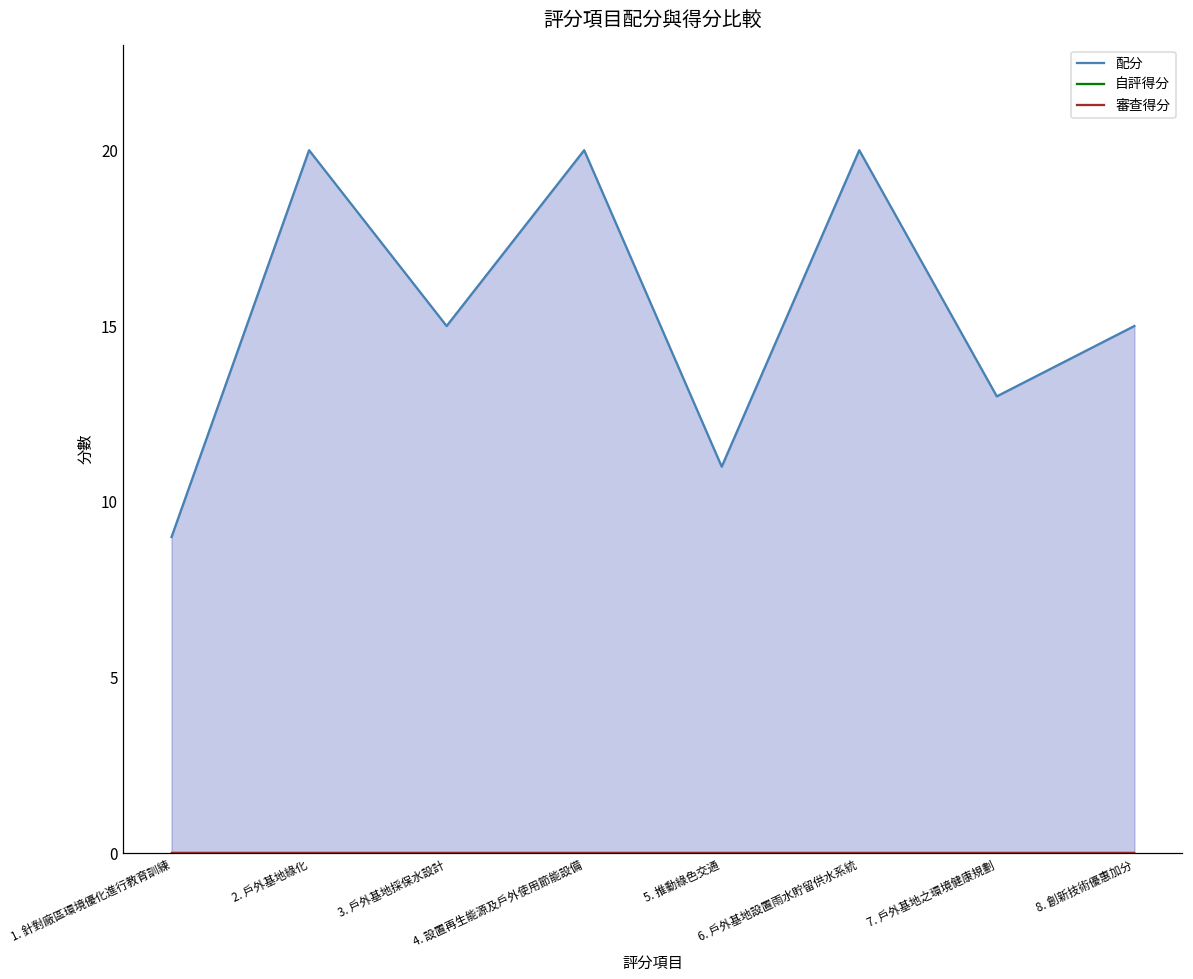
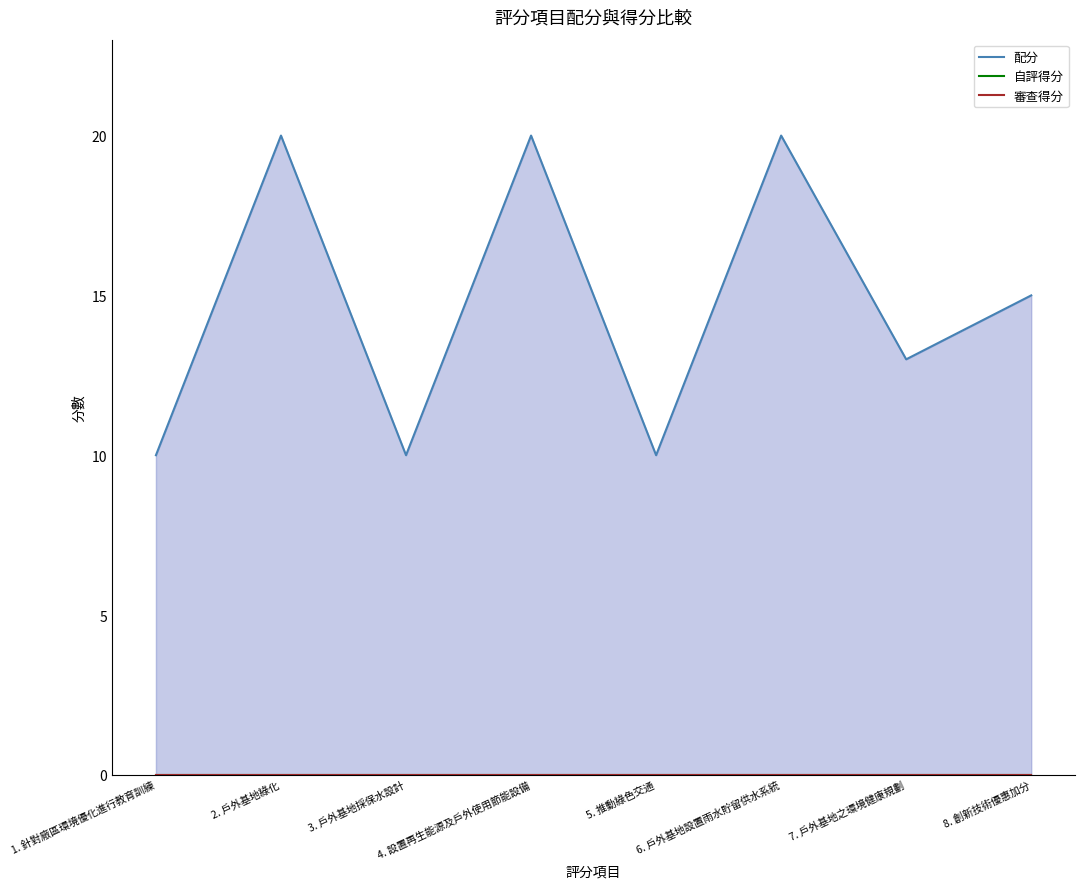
配分, 1. 針對廠區環境優化進行教育訓練: 9 -> 10
配分, 3. 戶外基地採保水設計: 15 -> 10
配分, 5. 推動綠色交通: 11 -> 10
